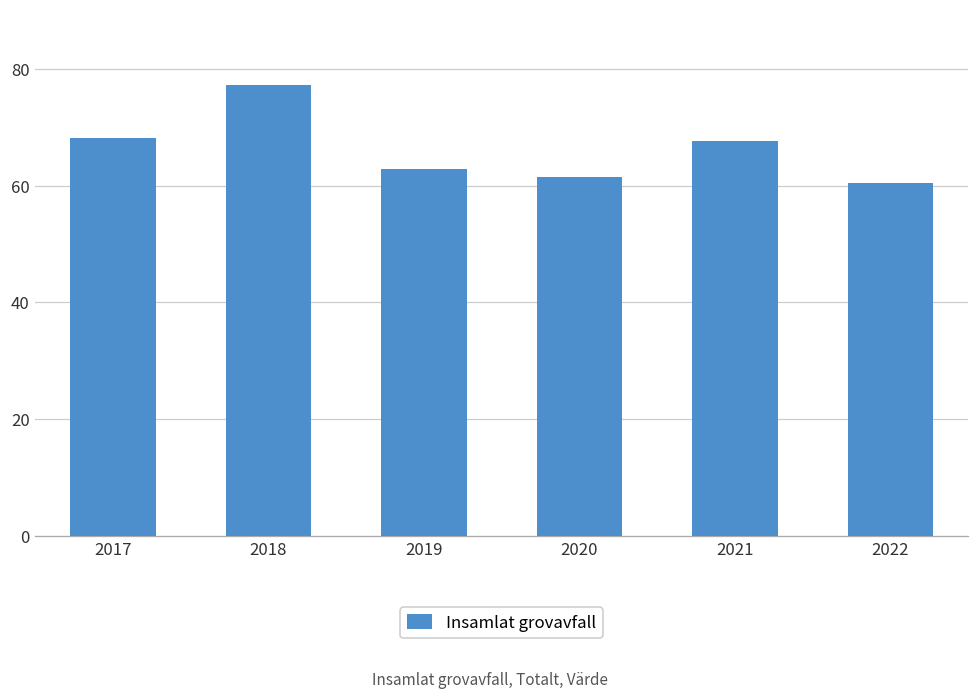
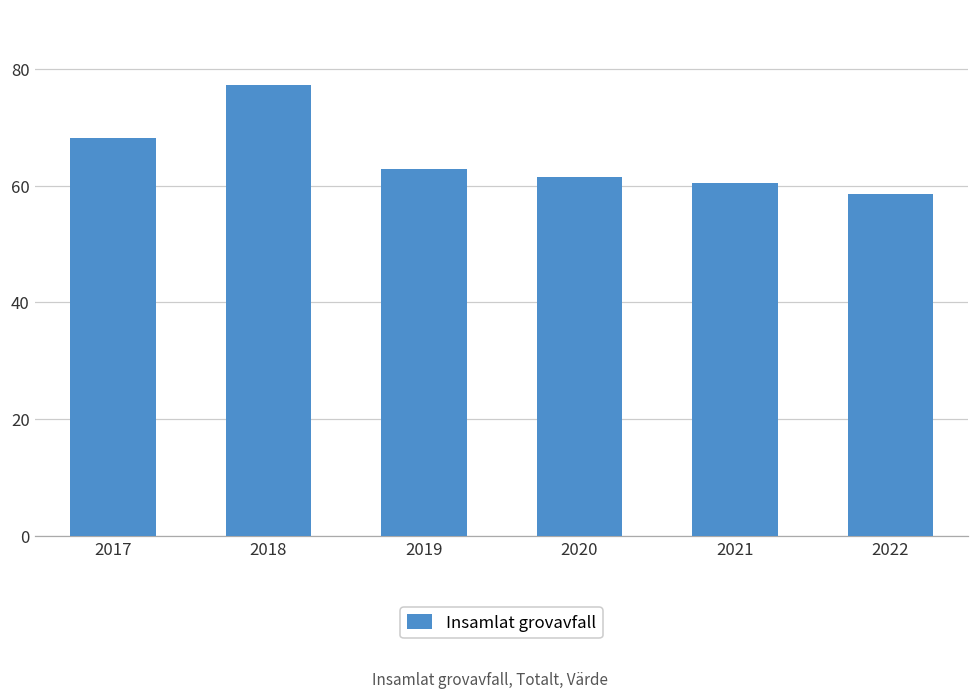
2021: 68 -> 60
2022: 60 -> 59
